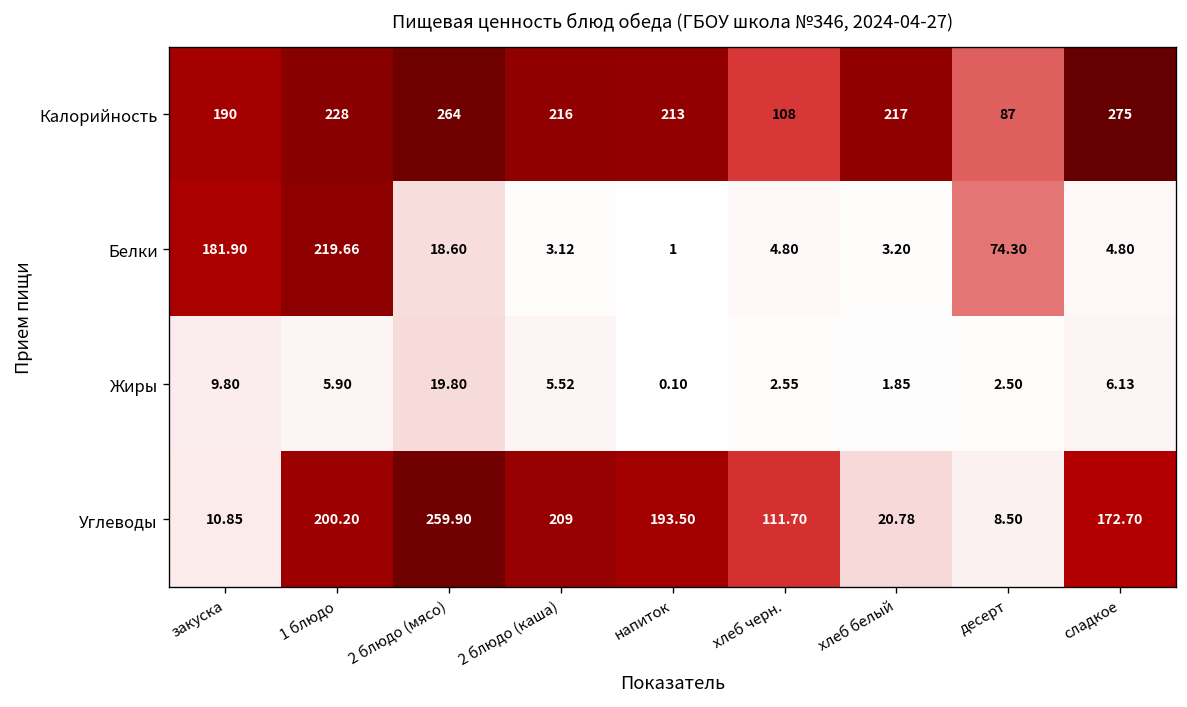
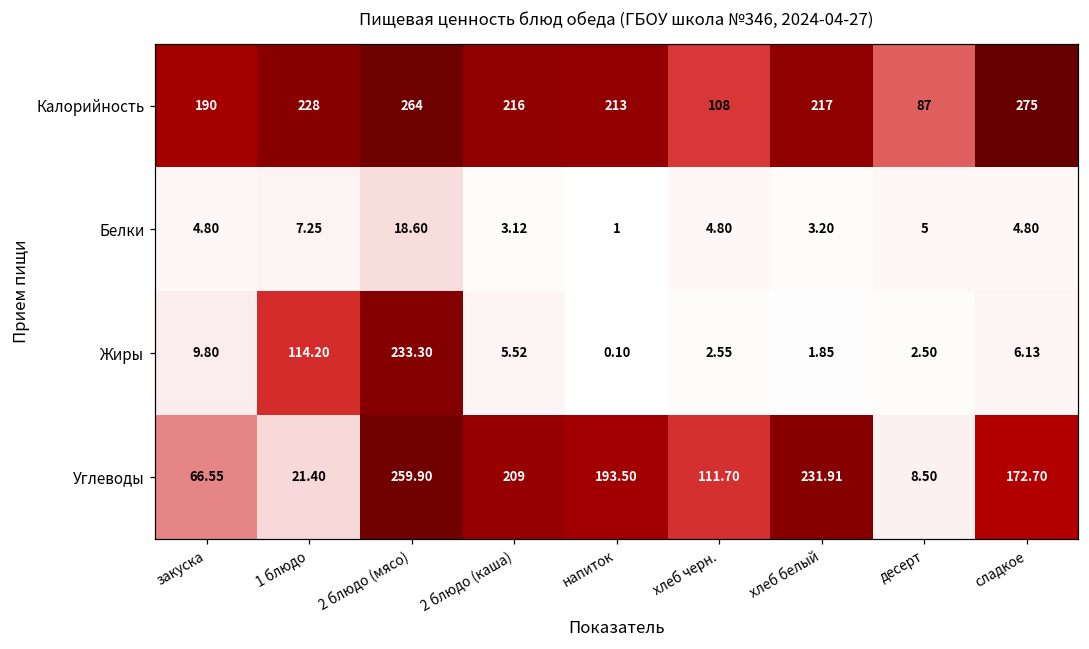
Белки, закуска: 181.90 -> 4.80
Белки, 1 блюдо: 219.66 -> 7.25
Белки, десерт: 74.30 -> 5
Жиры, 1 блюдо: 5.90 -> 114.20
Жиры, 2 блюдо (мясо): 19.80 -> 233.30
Углеводы, закуска: 10.85 -> 66.55
Углеводы, 1 блюдо: 200.20 -> 21.40
Углеводы, хлеб белый: 20.78 -> 231.91
